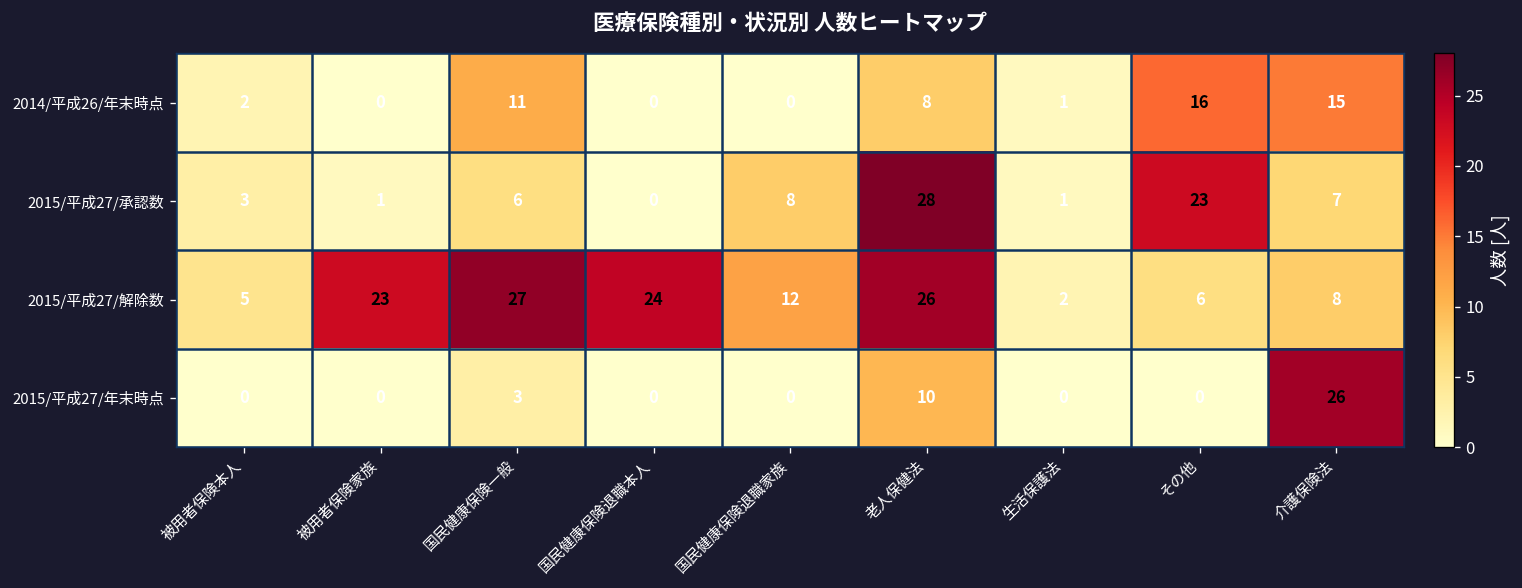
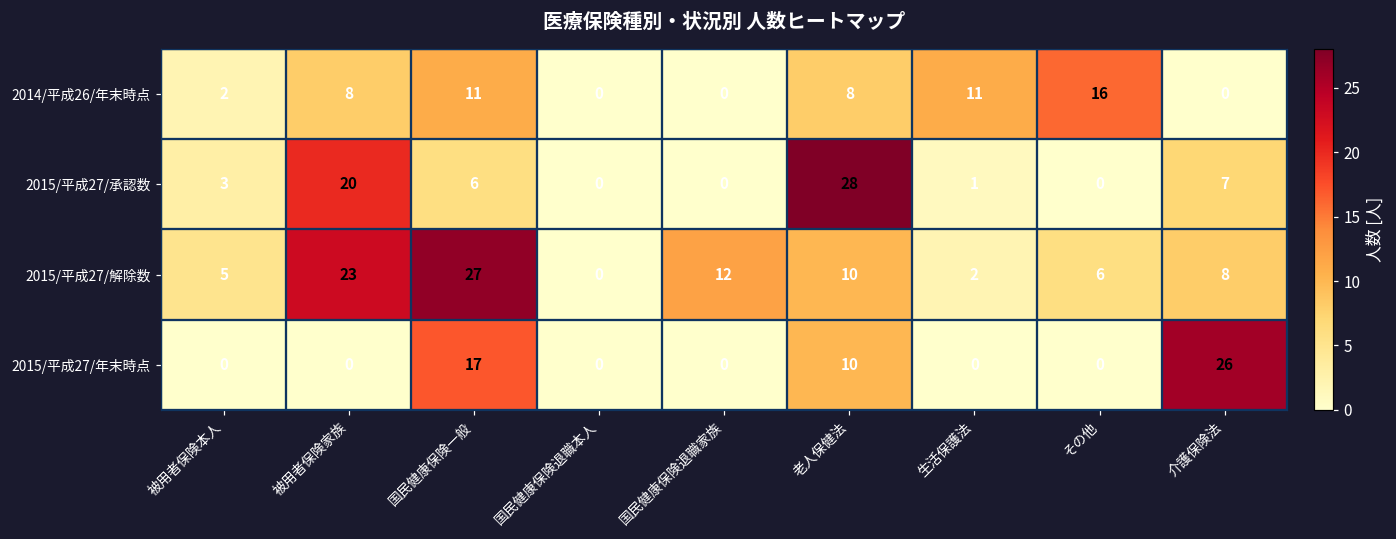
2014/平成26/年末時点, 被用者保険家族: 0 -> 8
2014/平成26/年末時点, 生活保護法: 1 -> 11
2014/平成26/年末時点, 介護保険法: 15 -> 0
2015/平成27/承認数, 被用者保険家族: 1 -> 20
2015/平成27/承認数, 国民健康保険退職家族: 8 -> 0
2015/平成27/承認数, その他: 23 -> 0
2015/平成27/解除数, 国民健康保険退職本人: 24 -> 0
2015/平成27/解除数, 老人保健法: 26 -> 10
2015/平成27/年末時点, 国民健康保険一般: 3 -> 17
